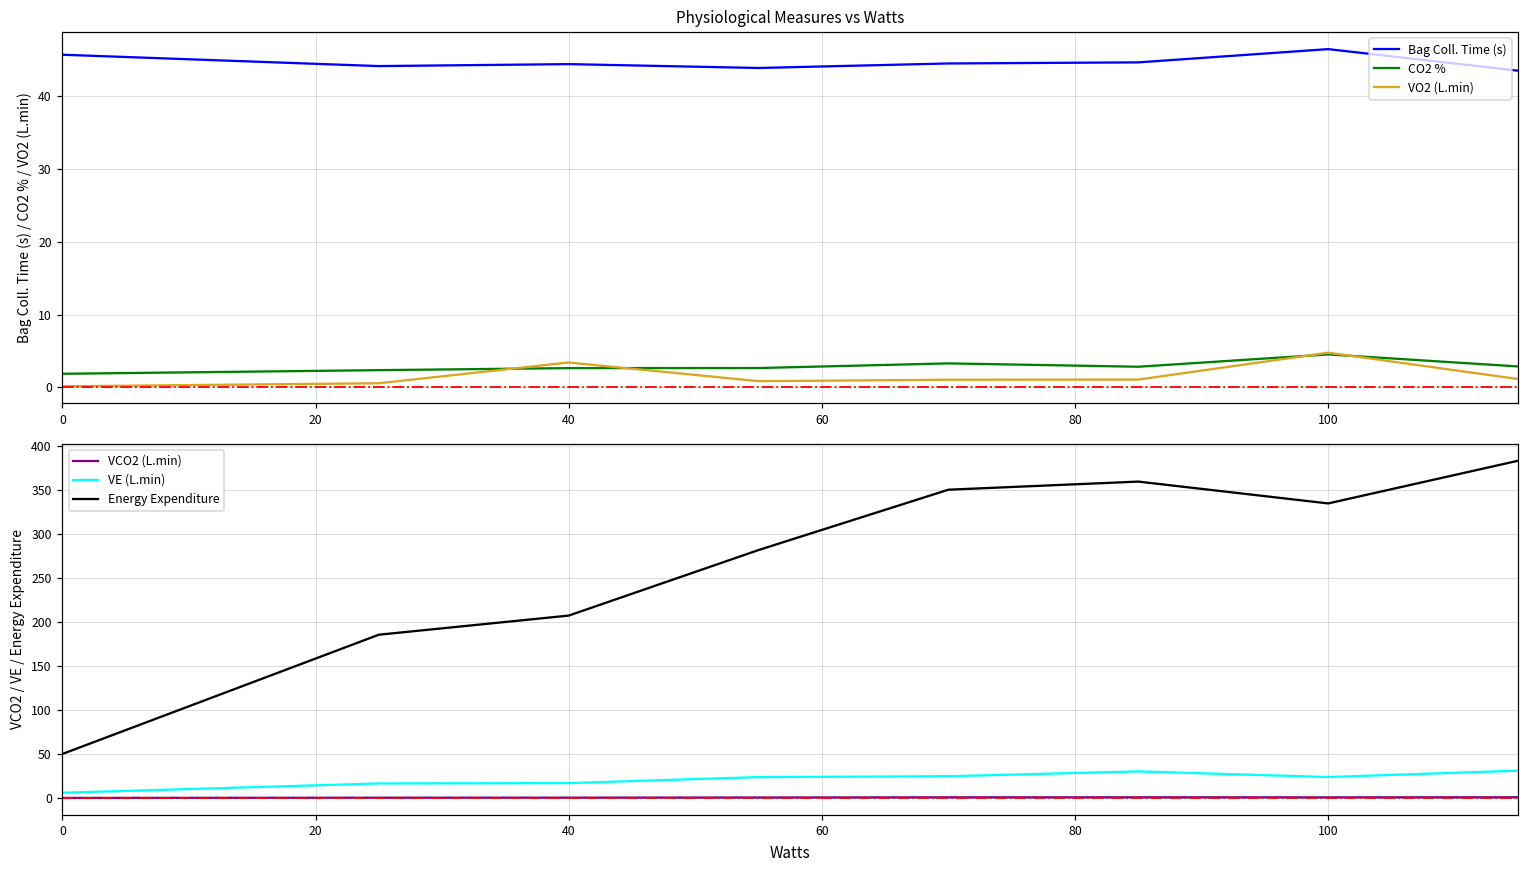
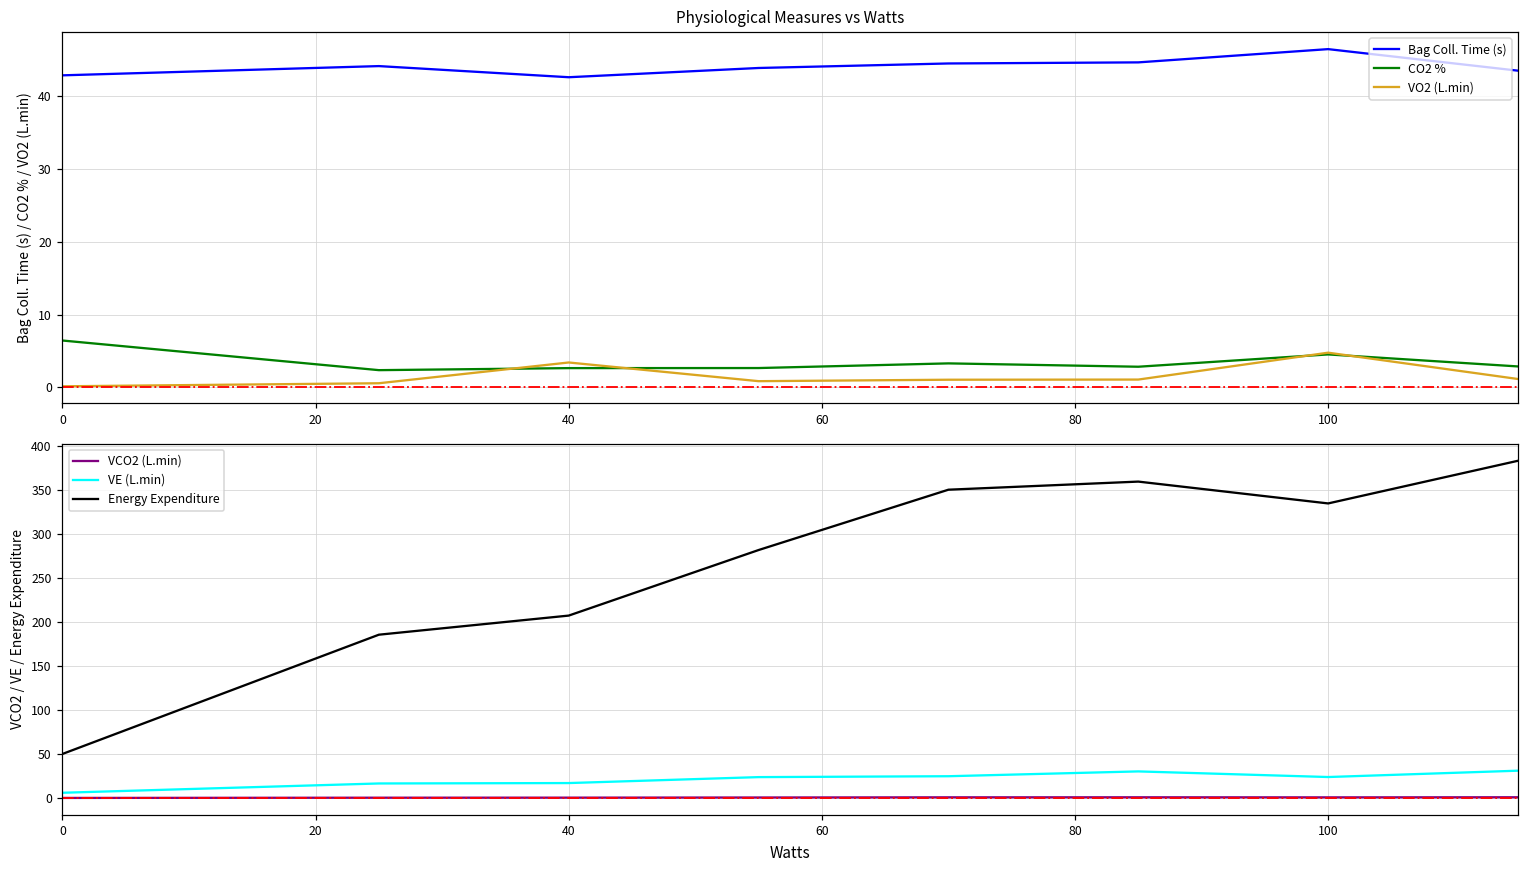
Physiological Measures vs Watts, Bag Coll. Time (s), 0: 46 -> 43
Physiological Measures vs Watts, CO2 %, 0: 2 -> 6
Physiological Measures vs Watts, Bag Coll. Time (s), 40: 44 -> 43
